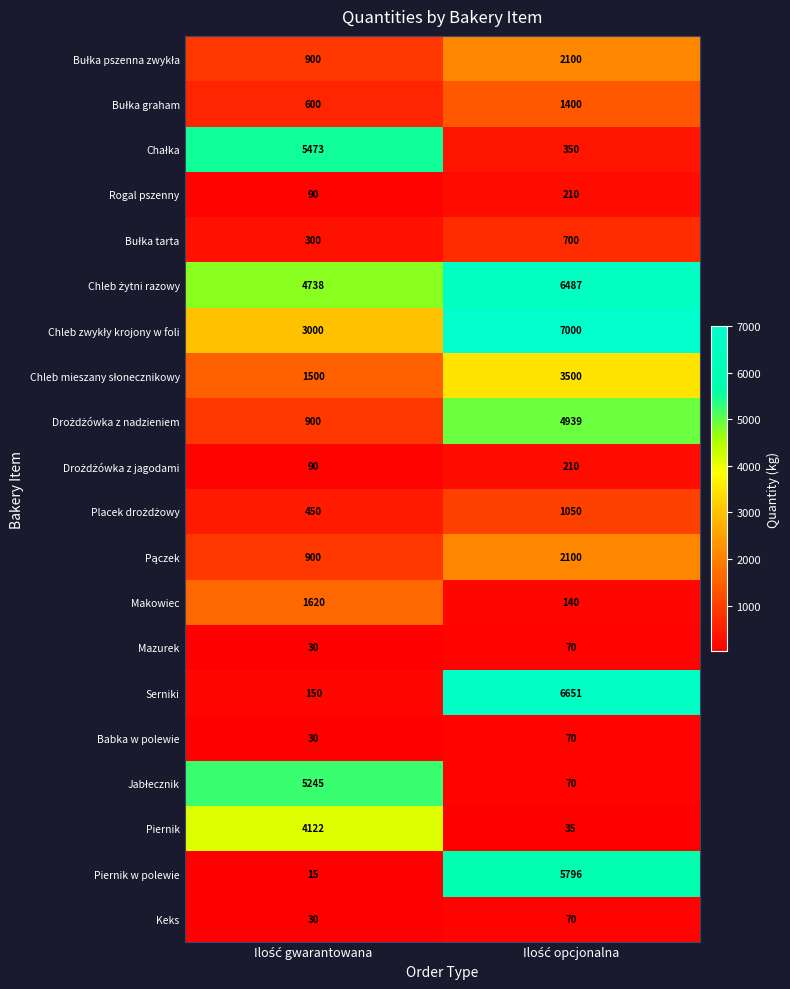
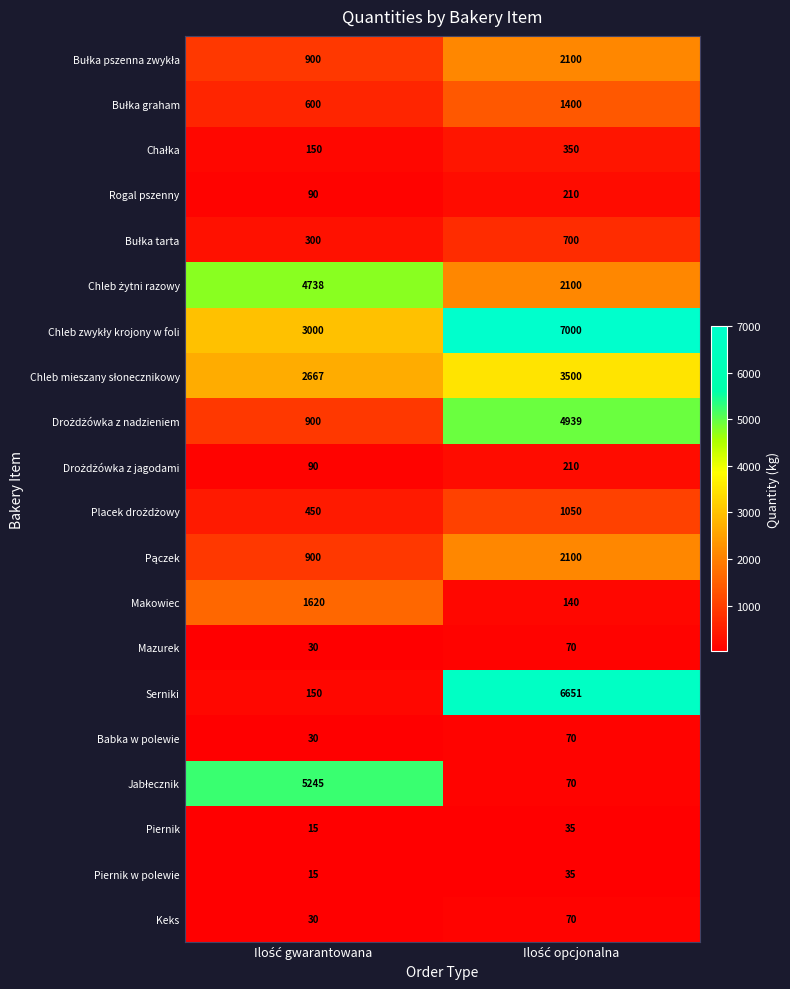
Chałka, Ilość gwarantowana: 5473 -> 150
Chleb żytni razowy, Ilość opcjonalna: 6487 -> 2100
Chleb mieszany słonecznikowy, Ilość gwarantowana: 1500 -> 2667
Piernik, Ilość gwarantowana: 4122 -> 15
Piernik w polewie, Ilość opcjonalna: 5796 -> 35
